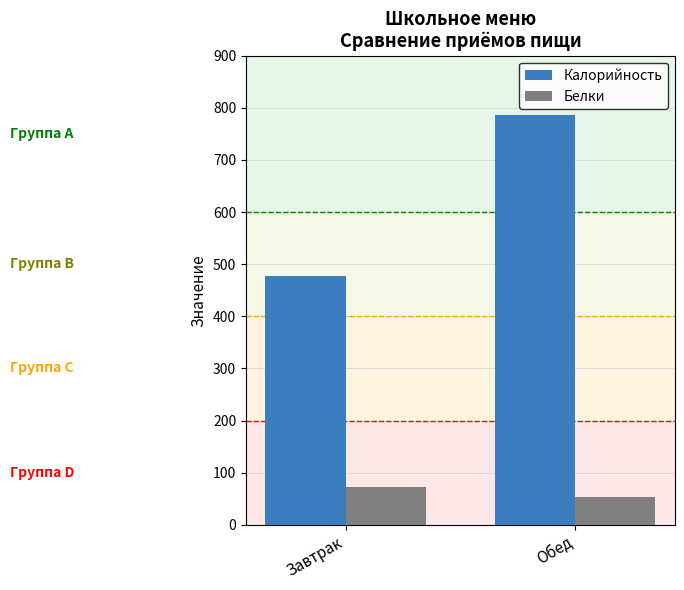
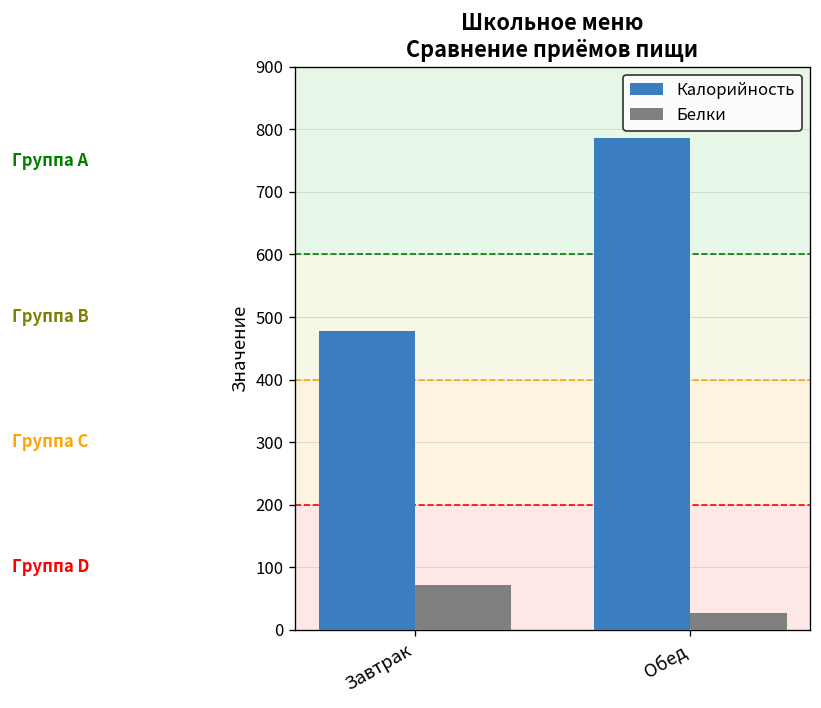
Белки, Обед: 50 -> 30
